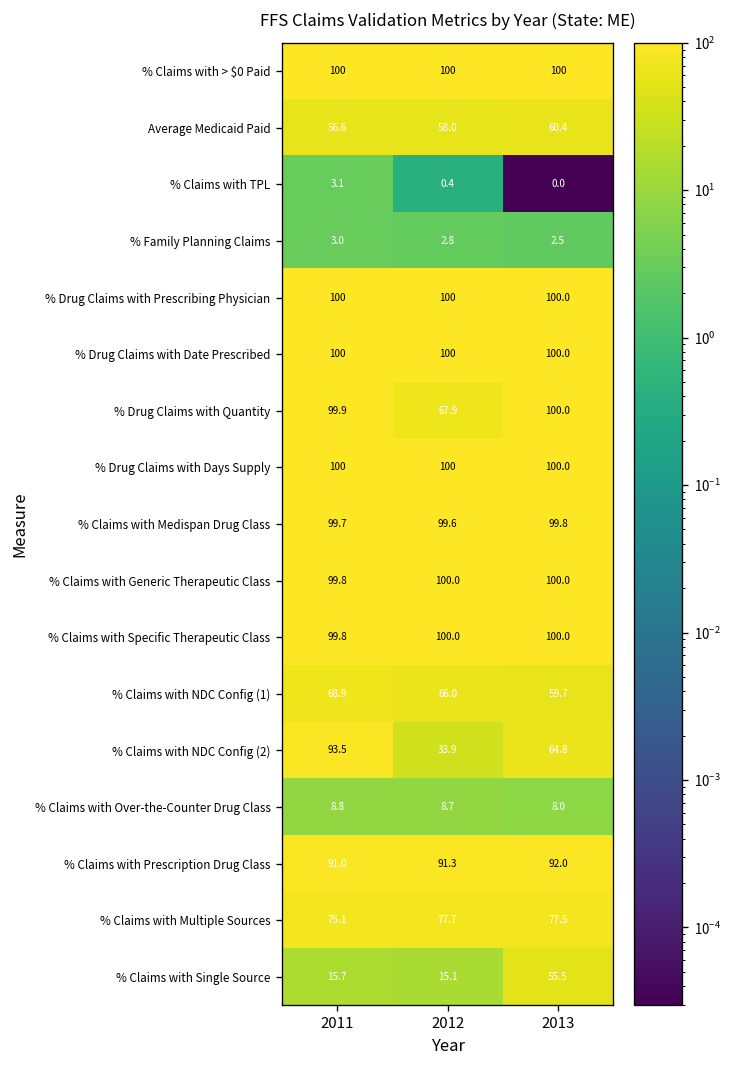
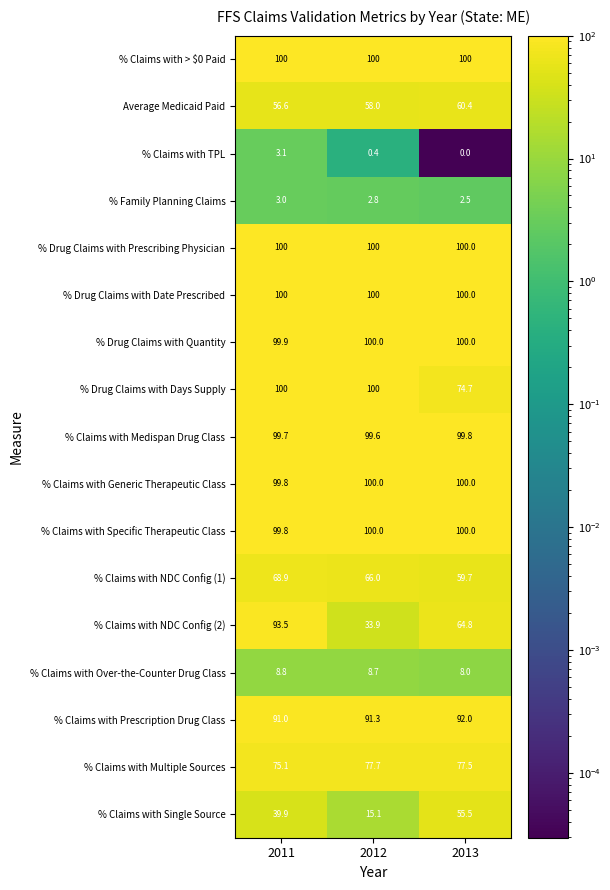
% Drug Claims with Quantity, 2012: 67.9 -> 100.0
% Drug Claims with Days Supply, 2013: 100.0 -> 74.7
% Claims with Single Source, 2011: 15.7 -> 39.9
